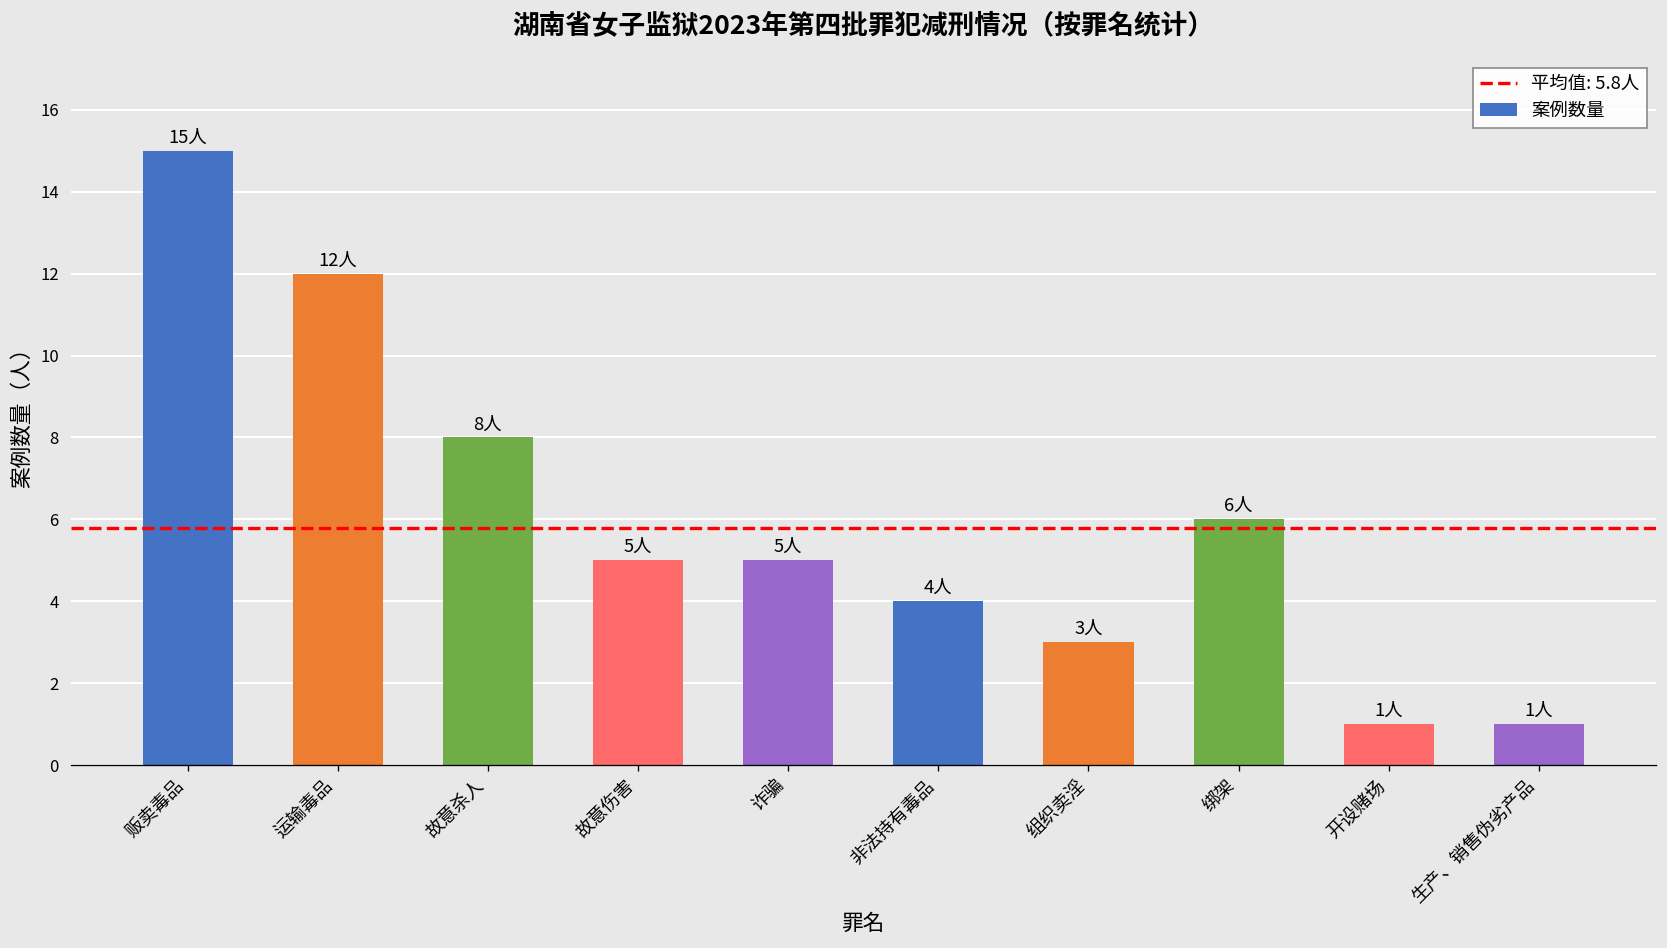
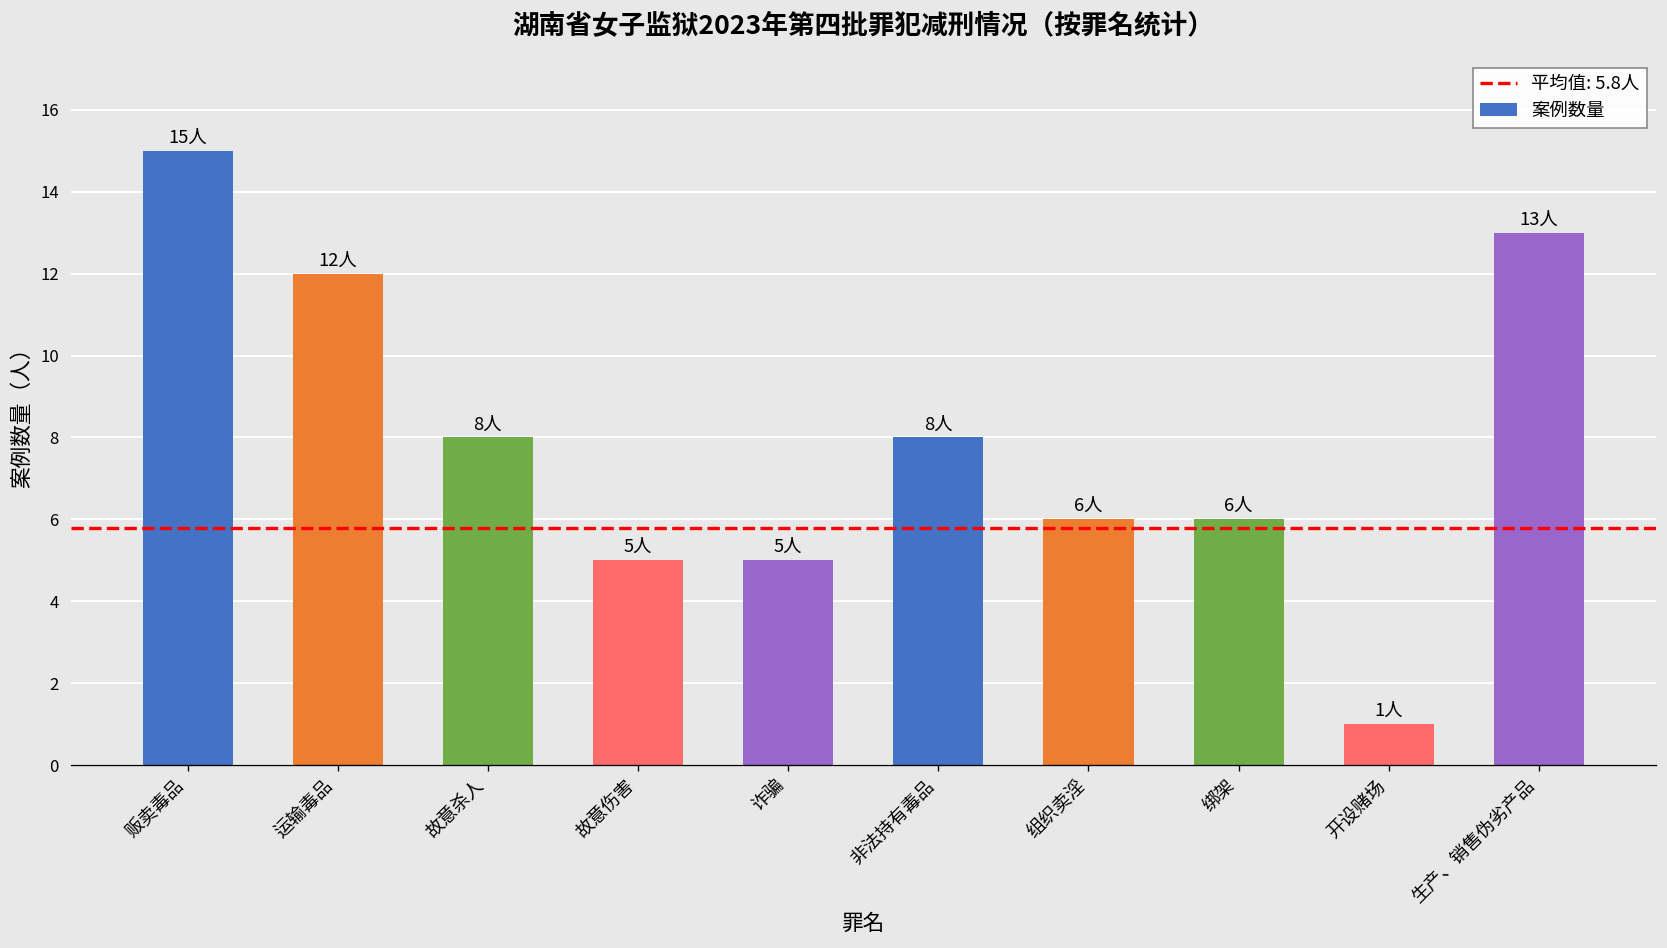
非法持有毒品: 4人 -> 8人
组织卖淫: 3人 -> 6人
生产、销售伪劣产品: 1人 -> 13人
